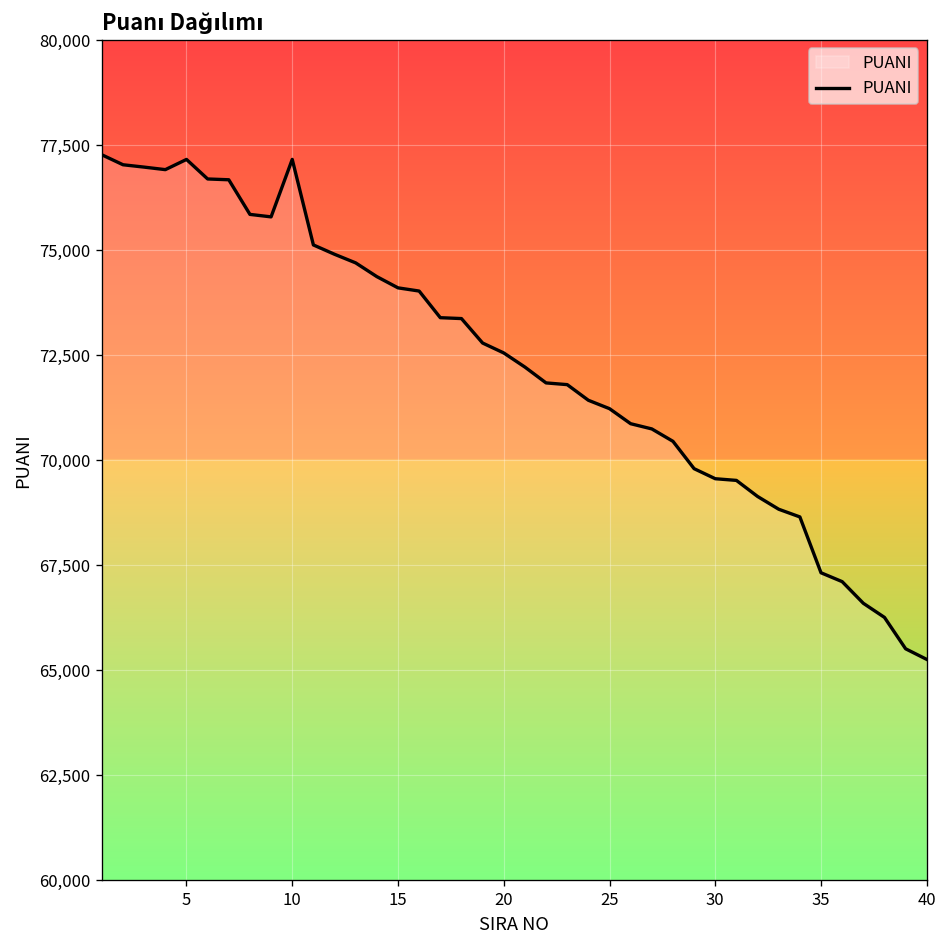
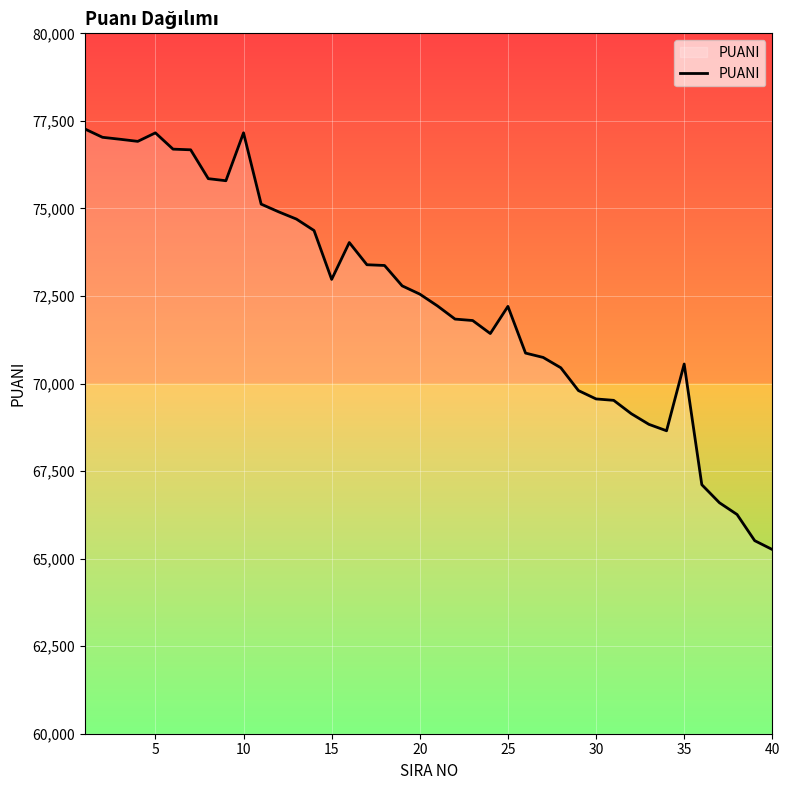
15: 74,100 -> 73,000
25: 71,200 -> 72,200
35: 67,300 -> 70,600
